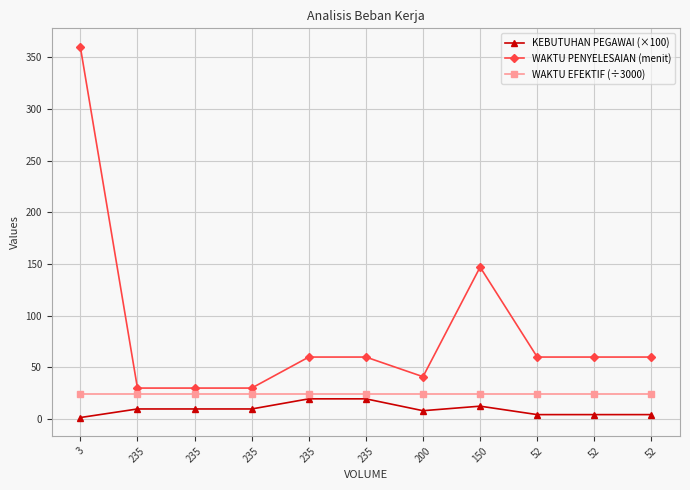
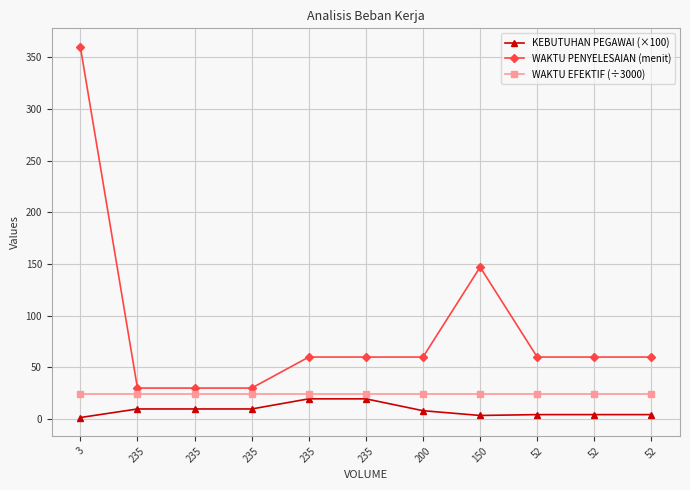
WAKTU PENYELESAIAN (menit), 200: 41 -> 60
KEBUTUHAN PEGAWAI (×100), 150: 13 -> 4
